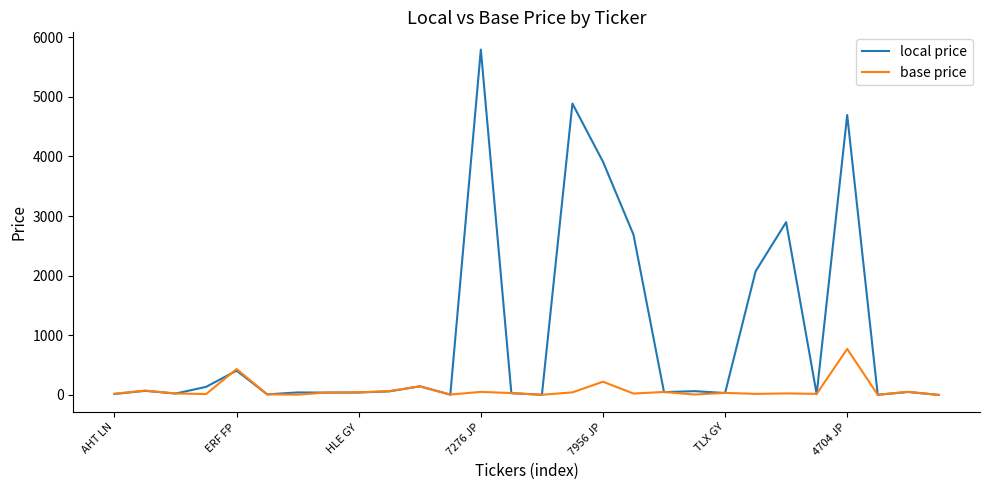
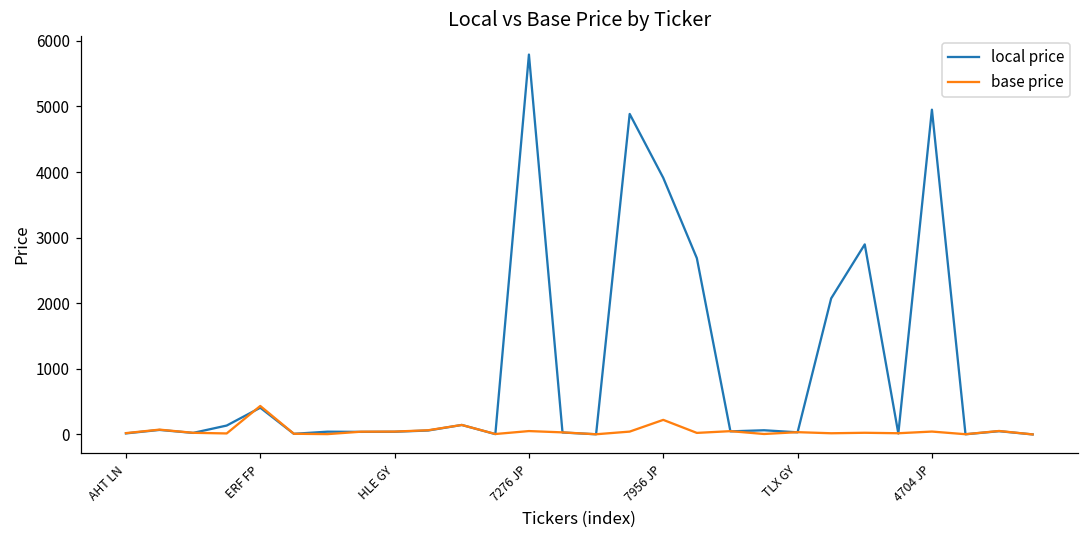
local price, 4704 JP: 4700 -> 5000
base price, 4704 JP: 800 -> 0
